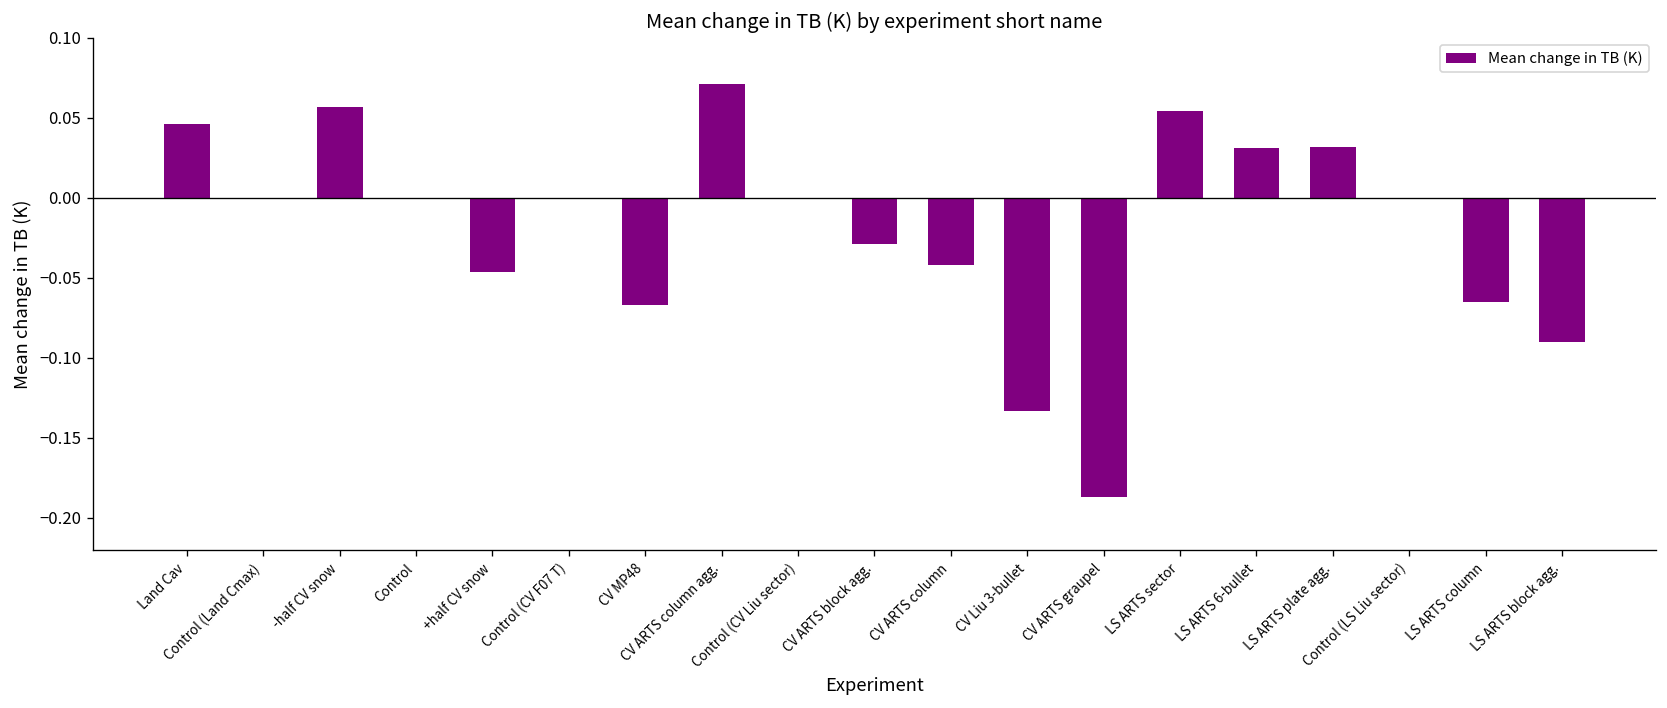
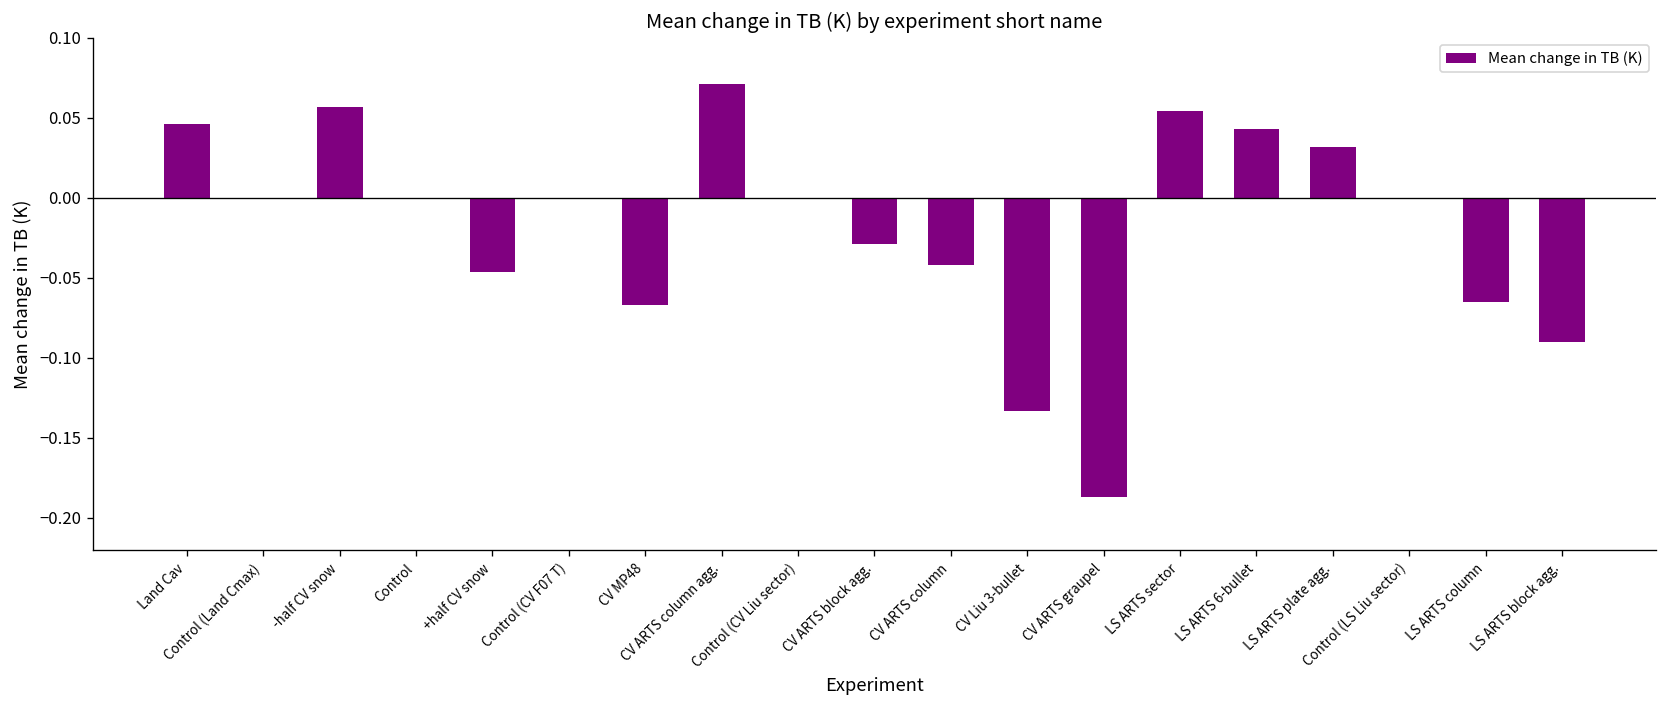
LS ARTS 6-bullet: 0.031 -> 0.043
